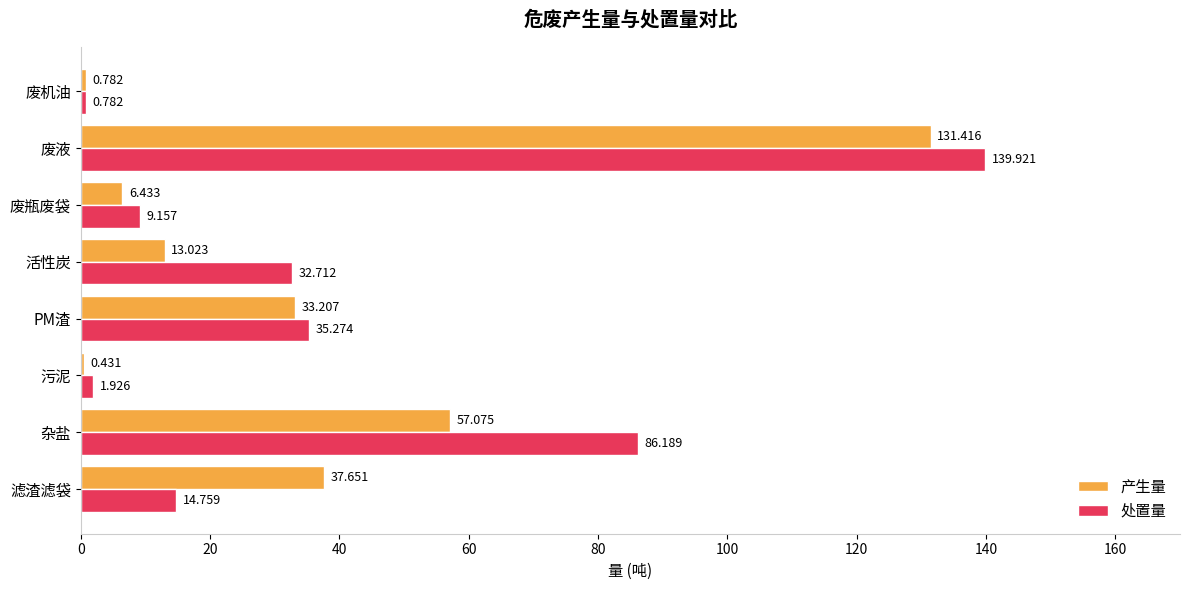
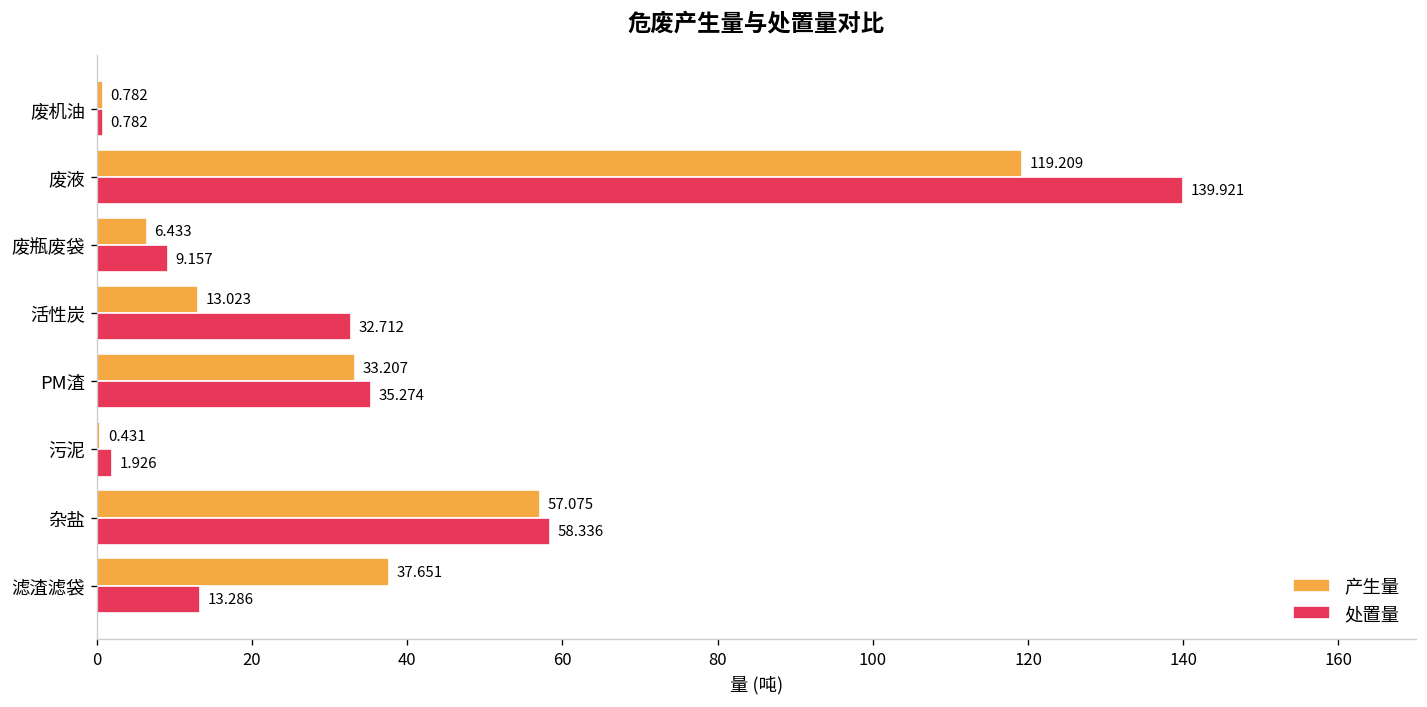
产生量, 废液: 131.416 -> 119.209
处置量, 杂盐: 86.189 -> 58.336
处置量, 滤渣滤袋: 14.759 -> 13.286
